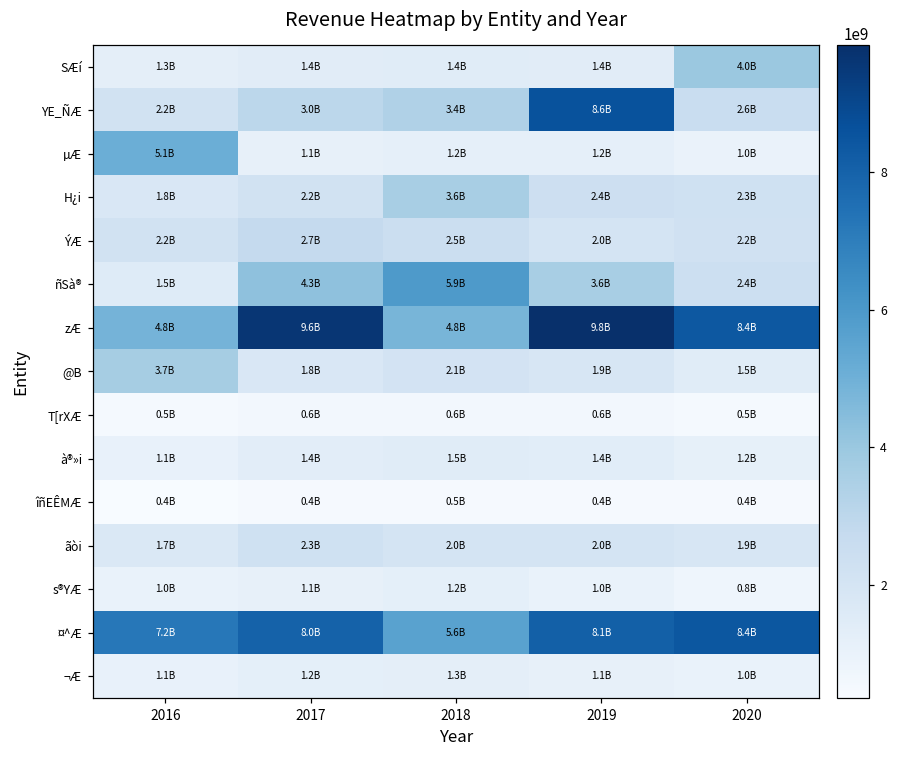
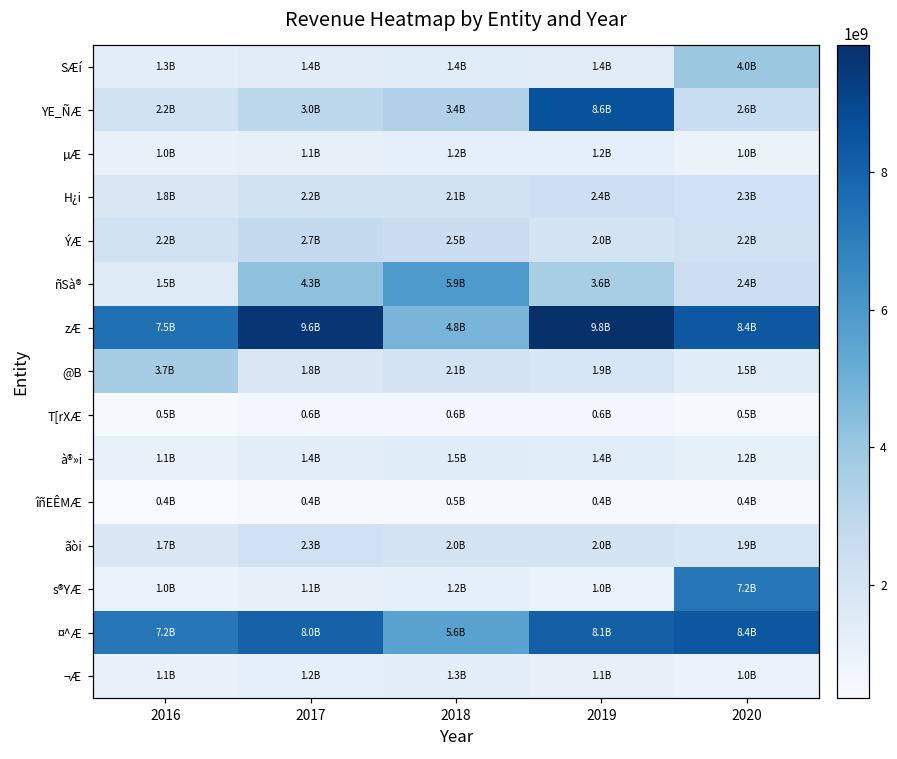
µÆ, 2016: 5.1B -> 1.0B
H¿i, 2018: 3.6B -> 2.1B
zÆ, 2016: 4.8B -> 7.5B
s®YÆ, 2020: 0.8B -> 7.2B
